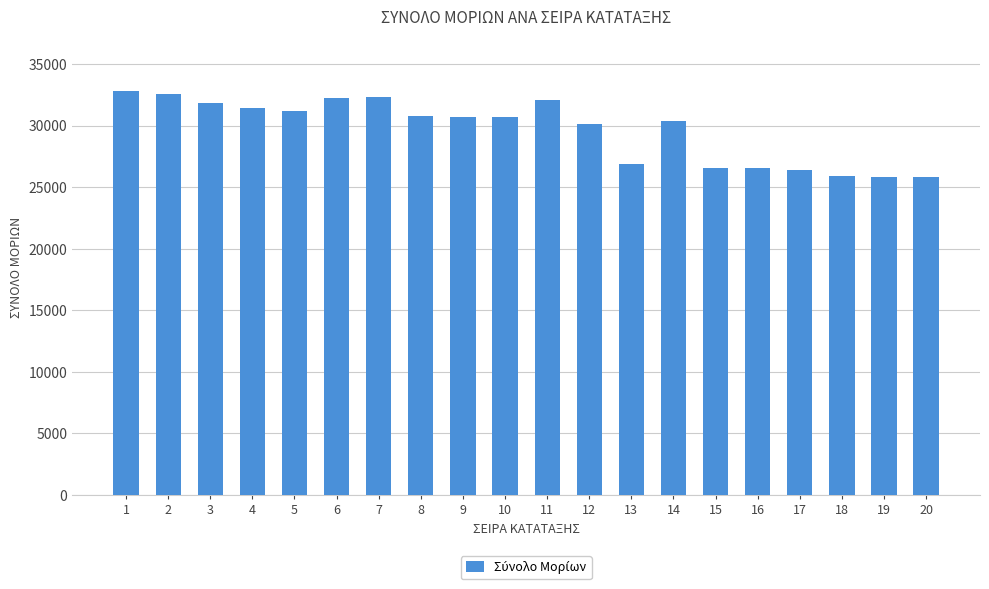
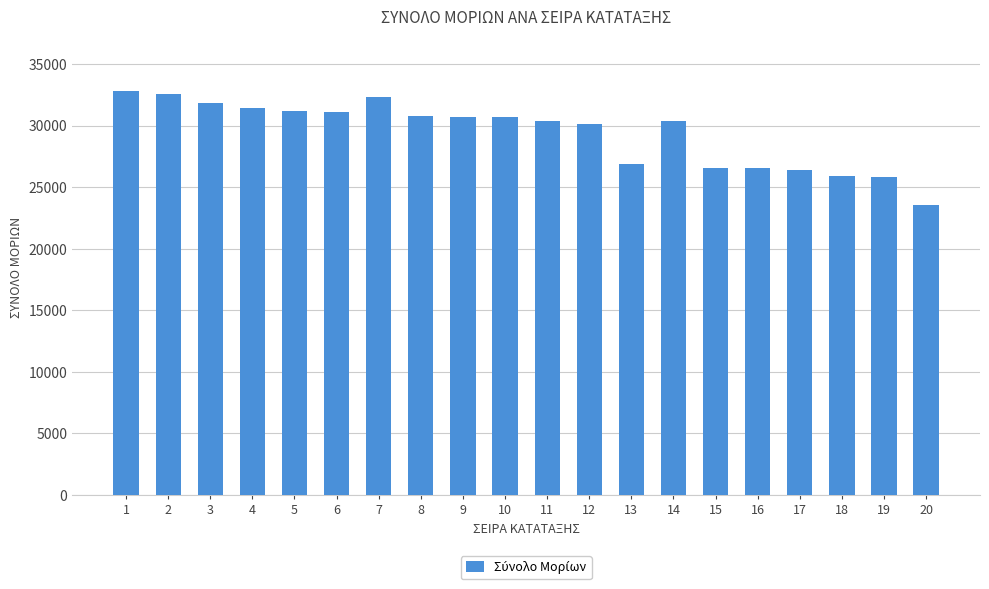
6: 32200 -> 31100
11: 32100 -> 30400
20: 25800 -> 23600
